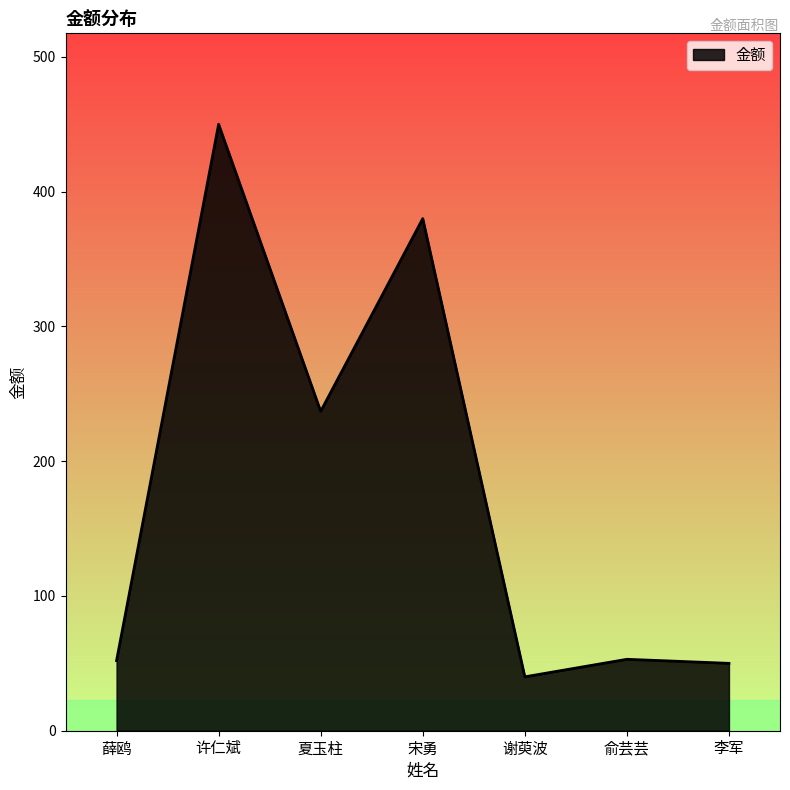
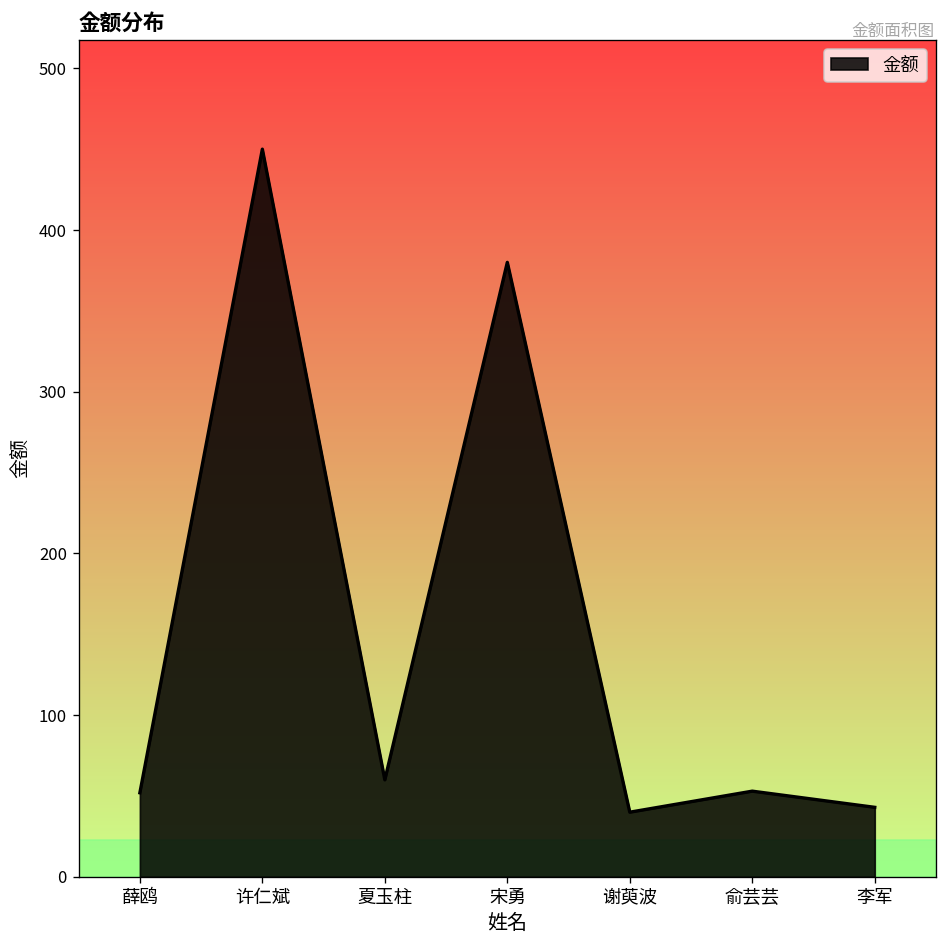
夏玉柱: 237 -> 60
李军: 50 -> 43
